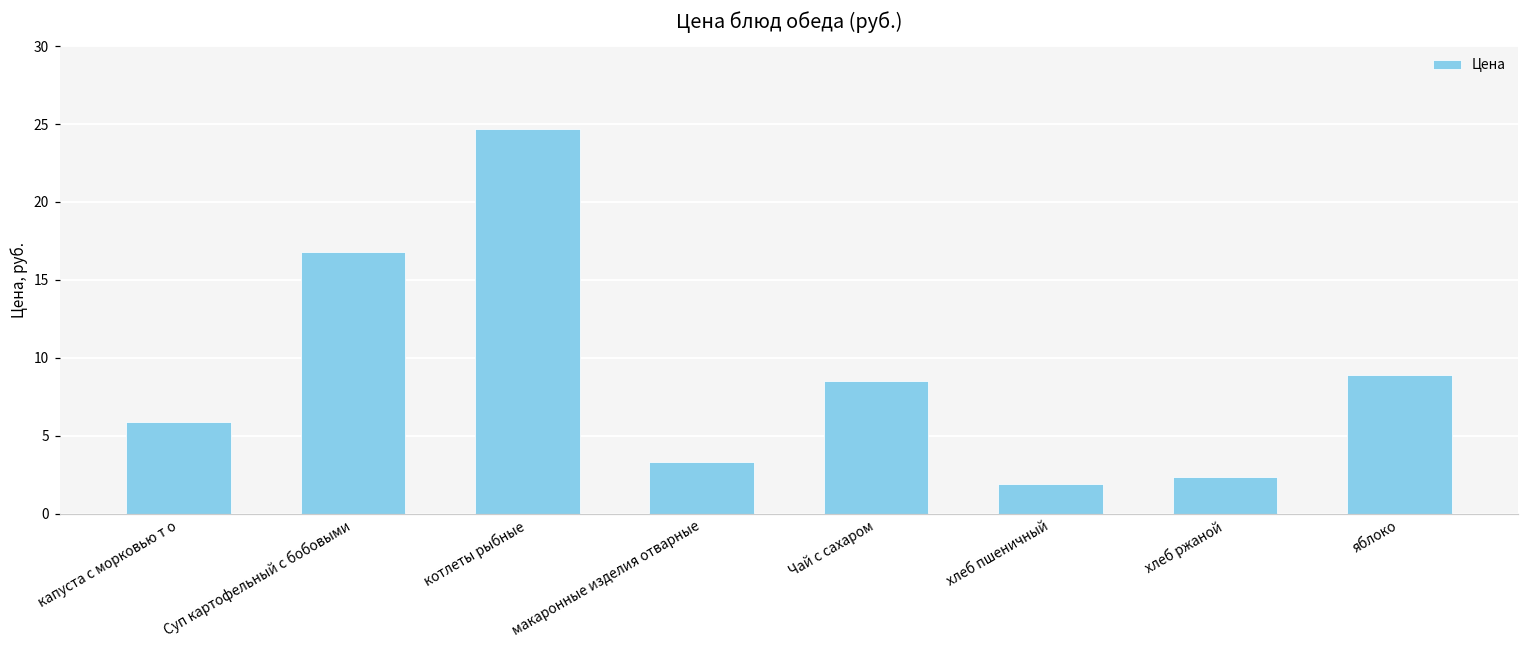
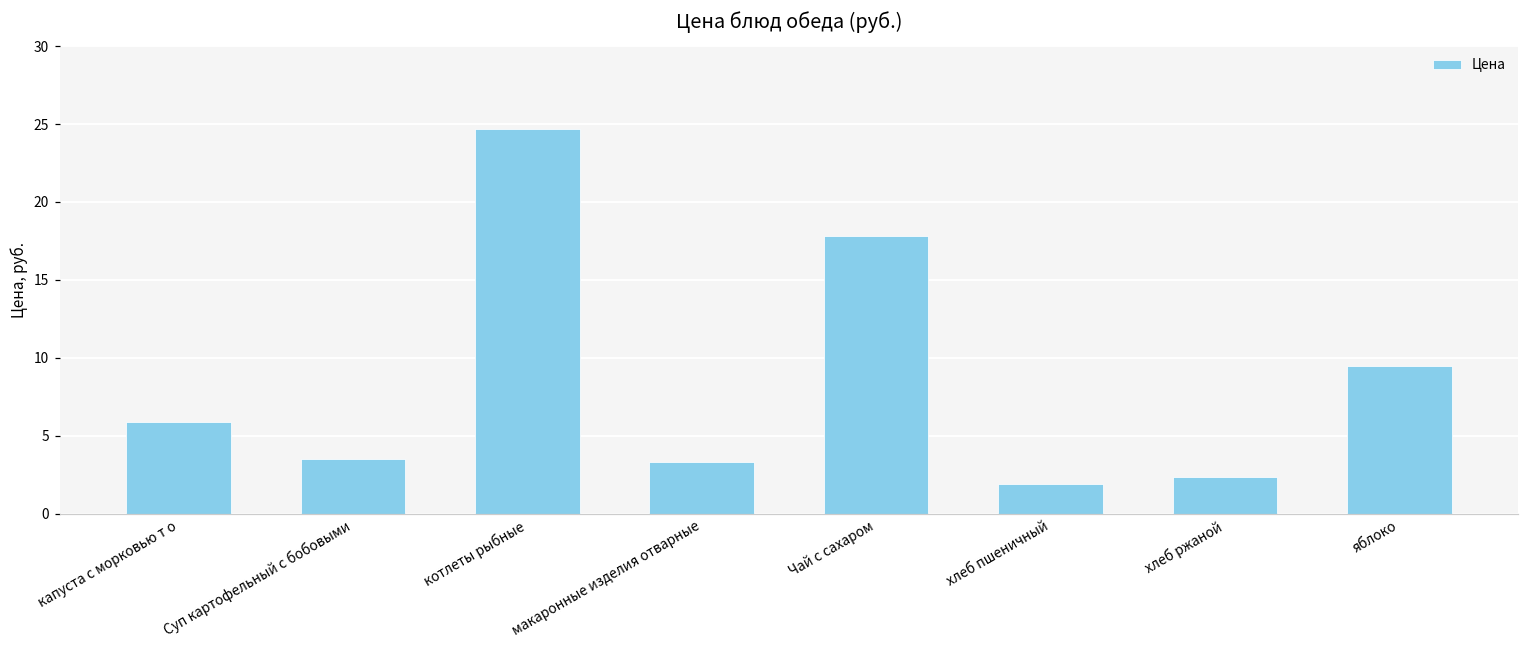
Суп картофельный с бобовыми: 16.8 -> 3.5
Чай с сахаром: 8.5 -> 17.8
яблоко: 8.9 -> 9.5
